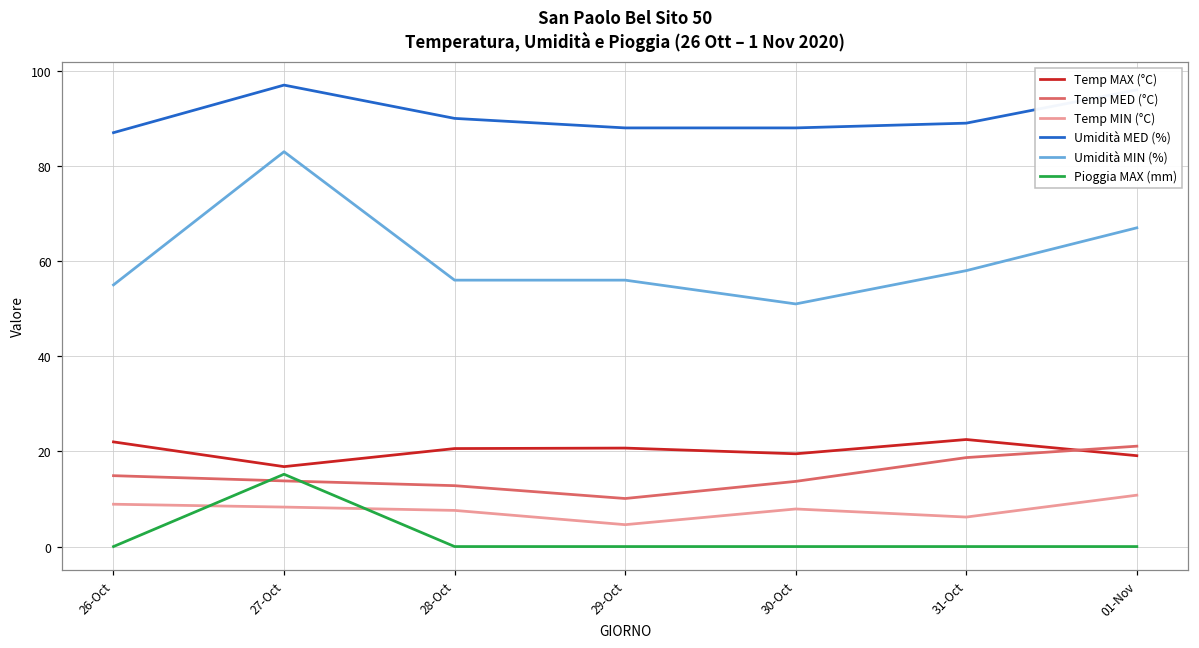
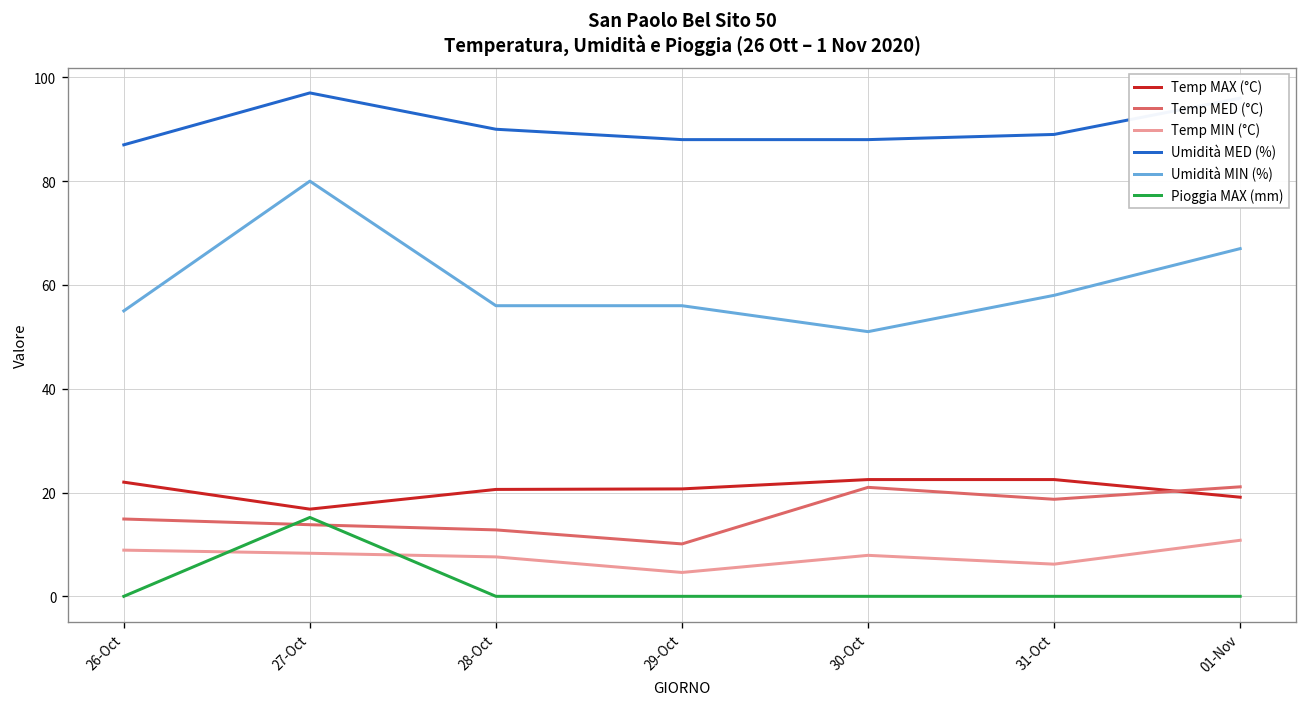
Umidità MIN (%), 27-Oct: 83 -> 80
Temp MAX (°C), 30-Oct: 20 -> 23
Temp MED (°C), 30-Oct: 14 -> 21
